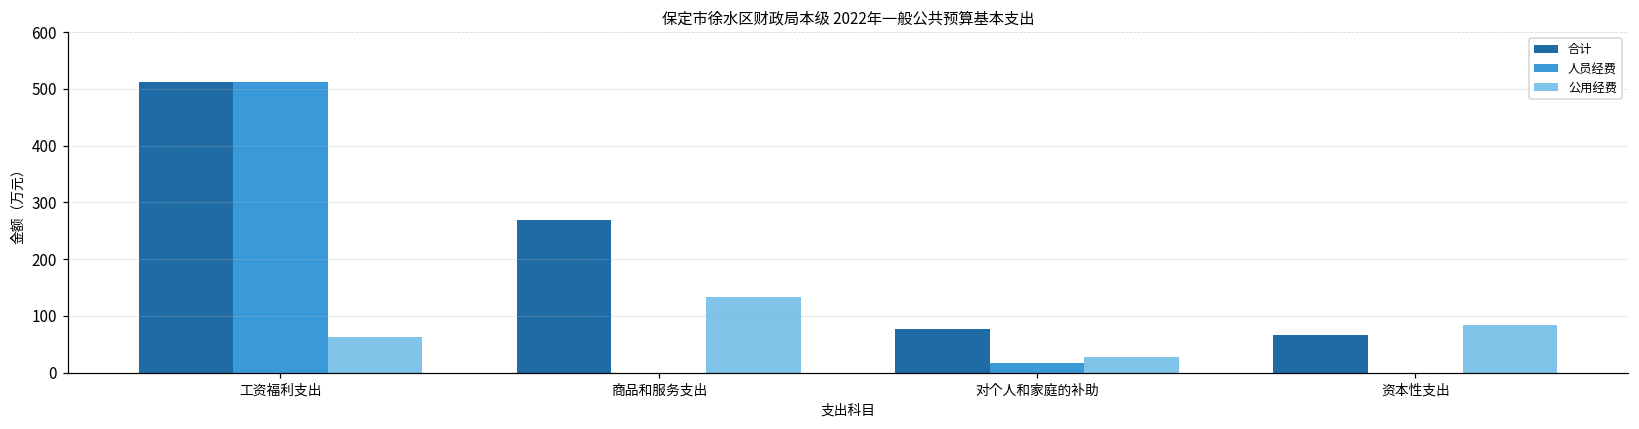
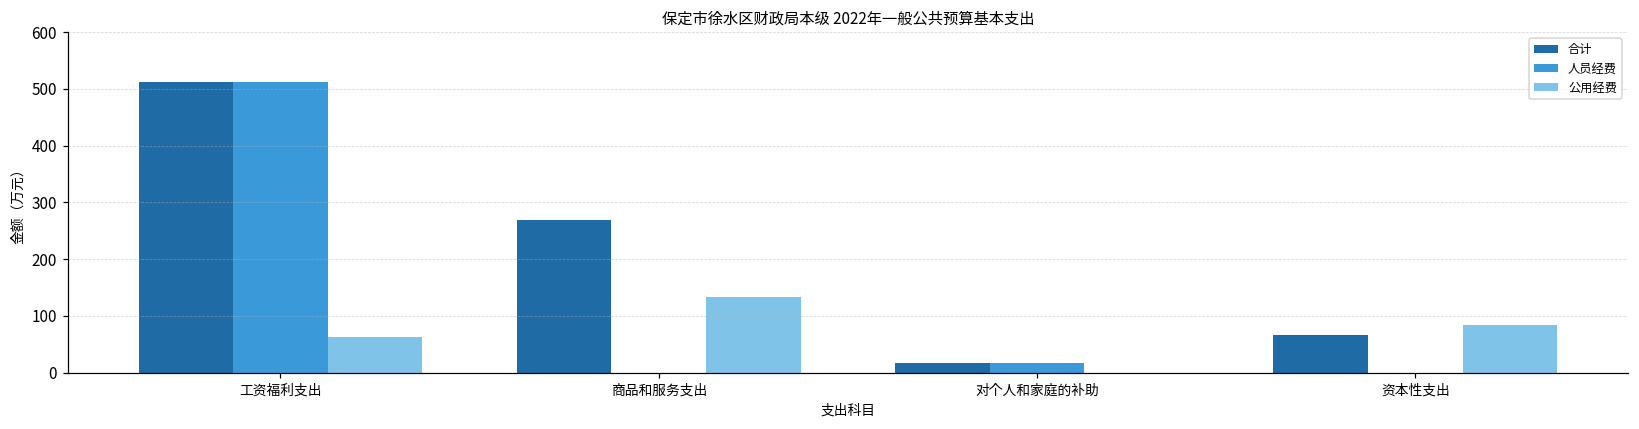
合计, 对个人和家庭的补助: 80 -> 20
公用经费, 对个人和家庭的补助: 30 -> 0
